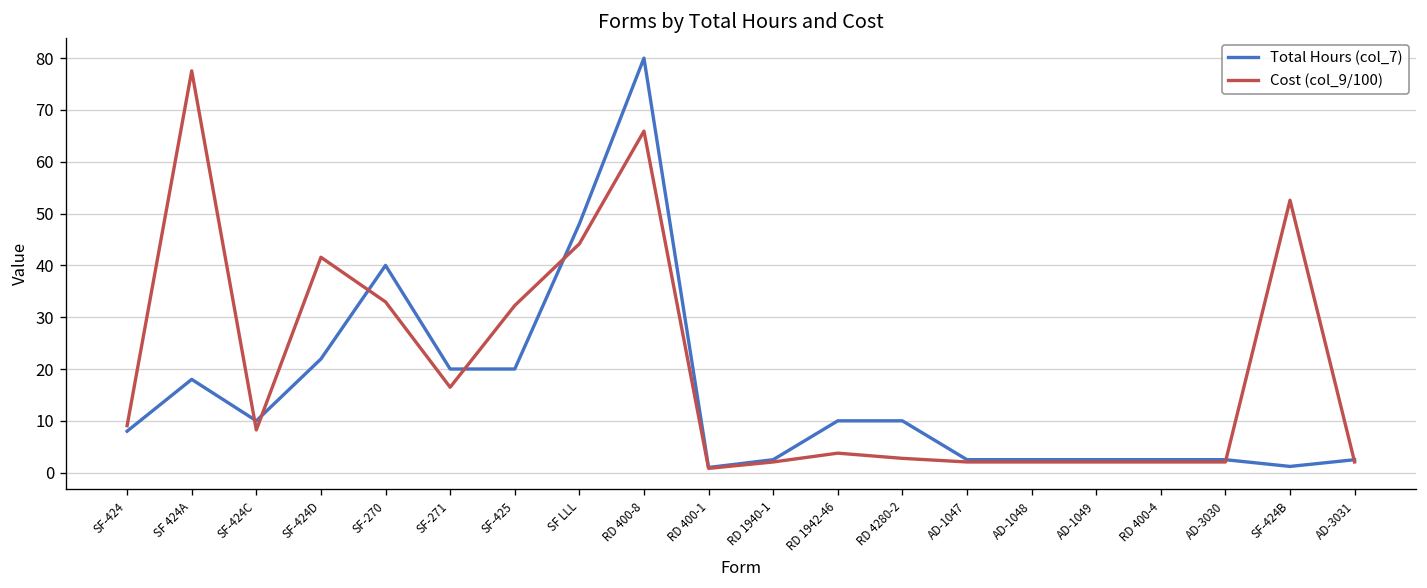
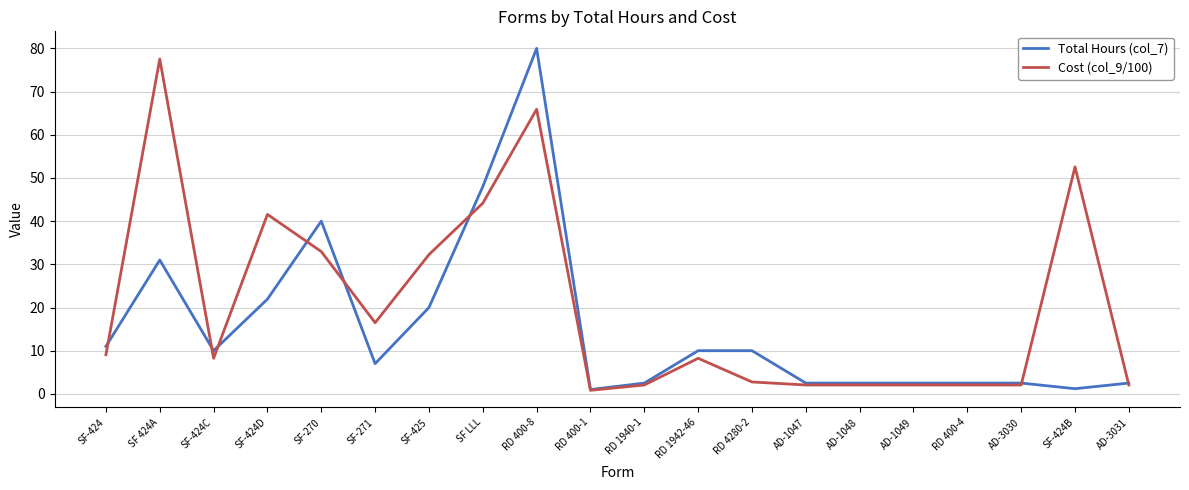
Total Hours (col_7), SF-424: 8 -> 11
Total Hours (col_7), SF 424A: 18 -> 31
Total Hours (col_7), SF-271: 20 -> 7
Cost (col_9/100), RD 1942-46: 4 -> 8
